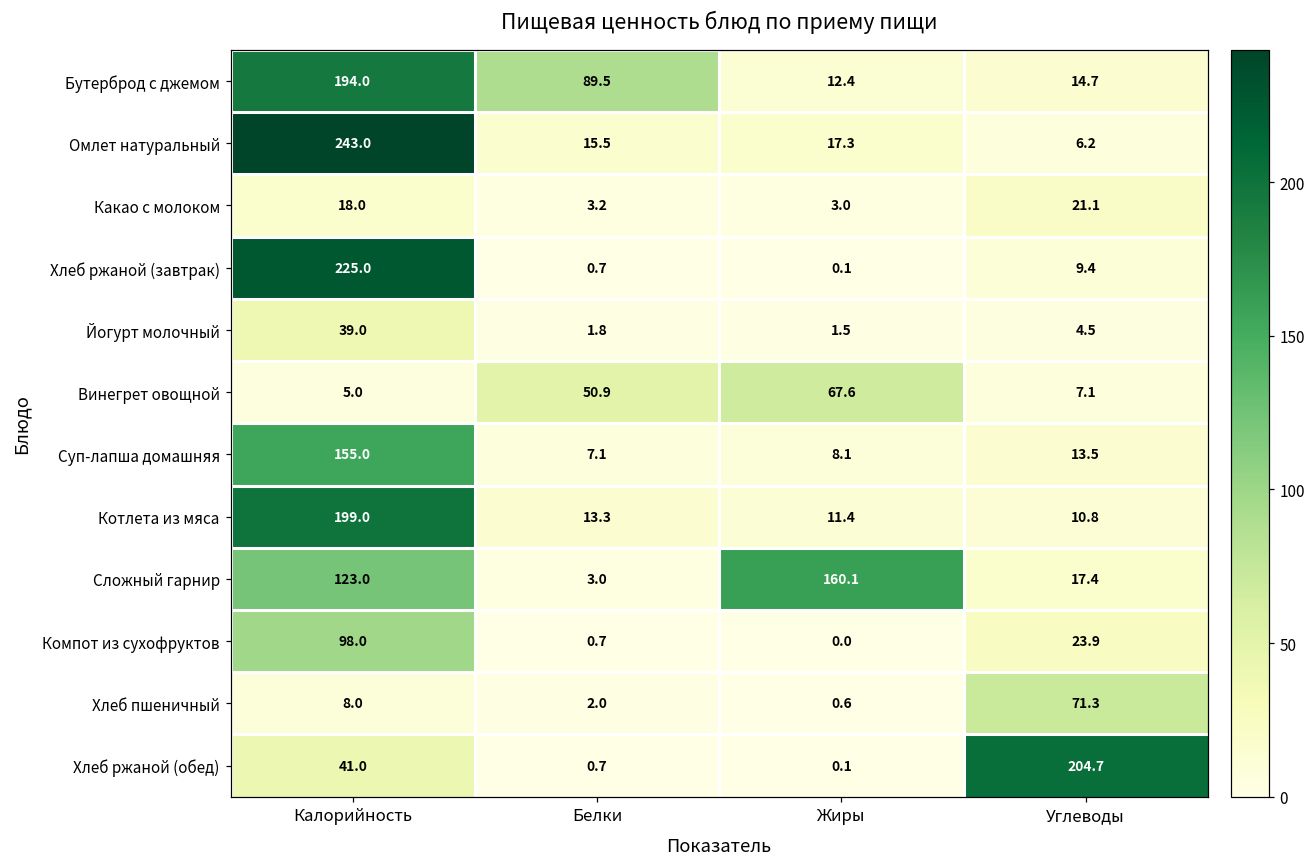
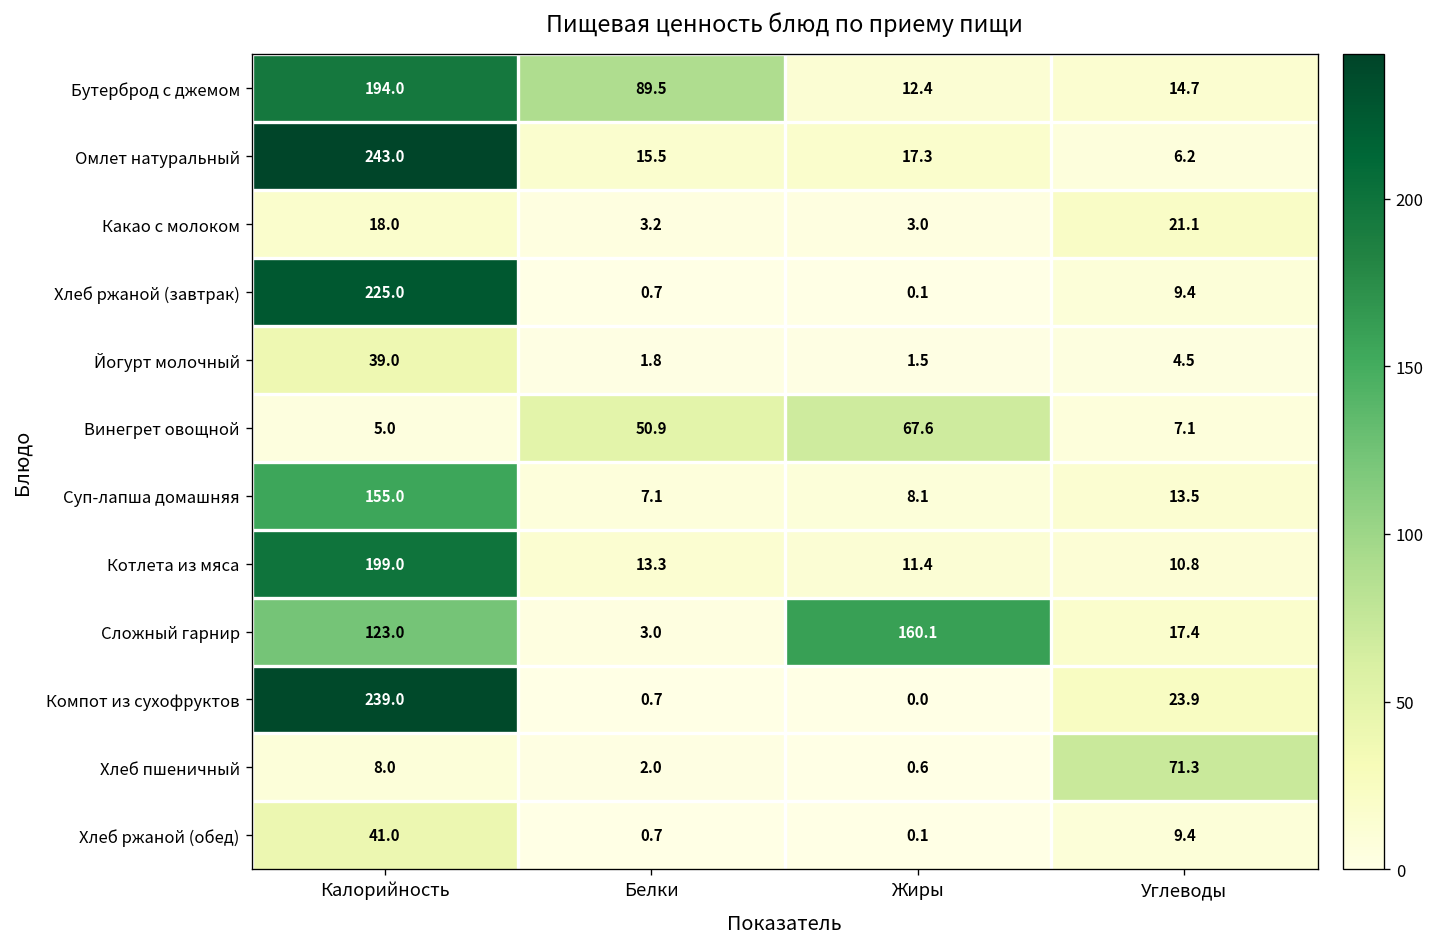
Компот из сухофруктов, Калорийность: 98.0 -> 239.0
Хлеб ржаной (обед), Углеводы: 204.7 -> 9.4
